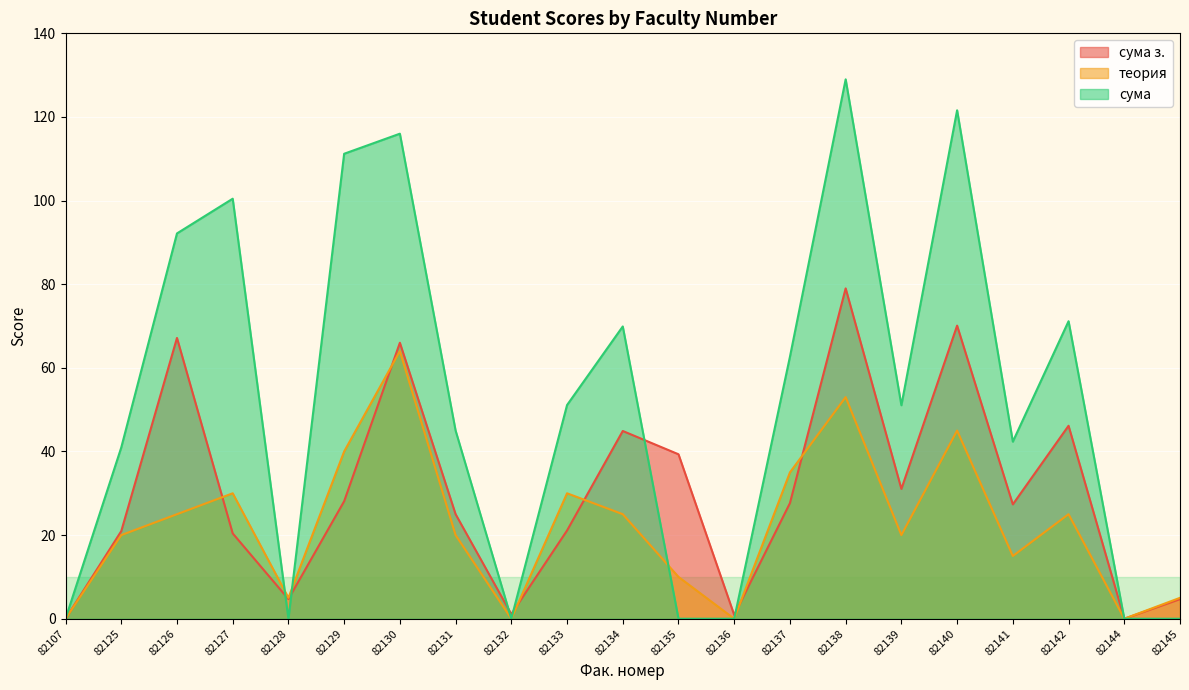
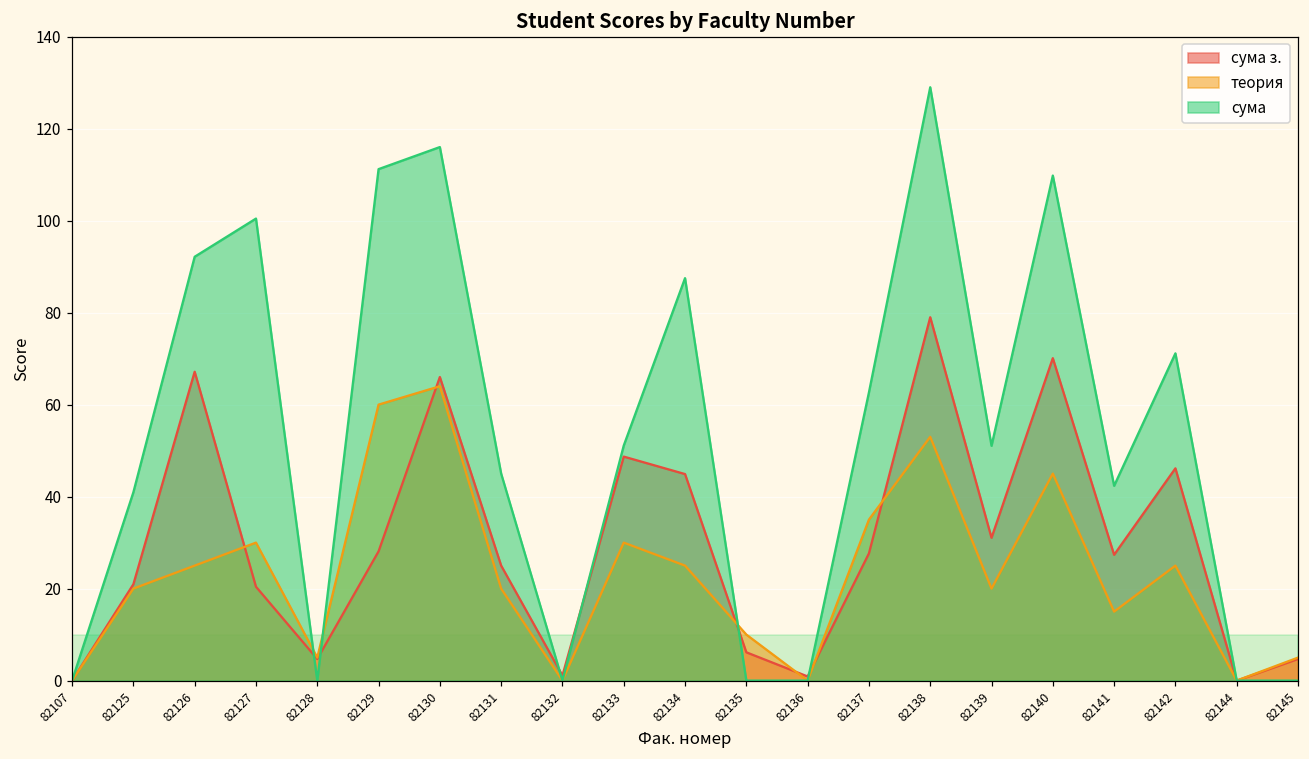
теория, 82129: 40 -> 60
сума з., 82133: 21 -> 49
сума, 82134: 70 -> 88
сума з., 82135: 39 -> 6
сума, 82140: 122 -> 110
